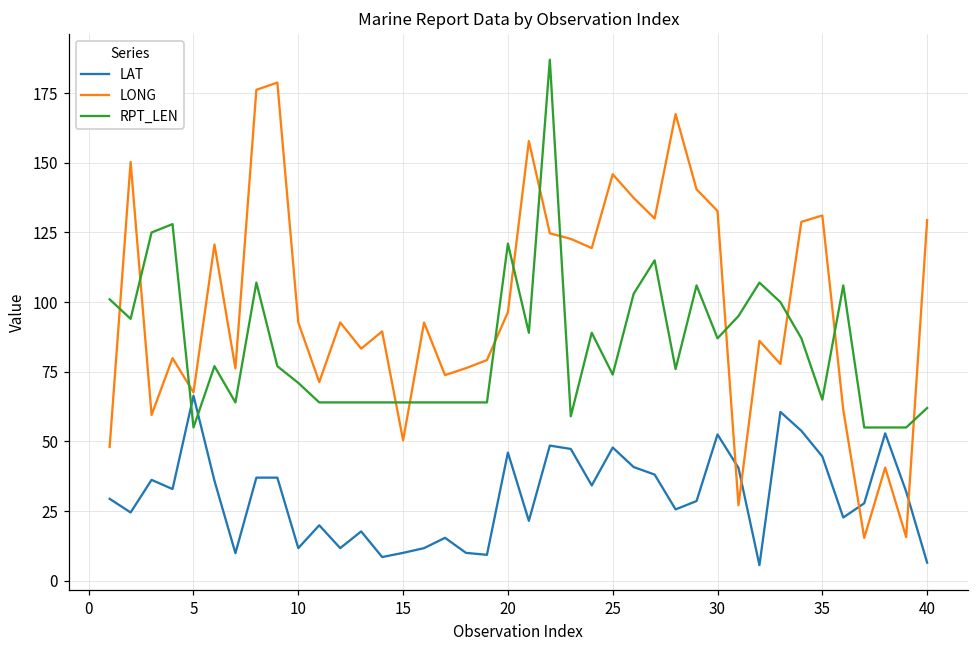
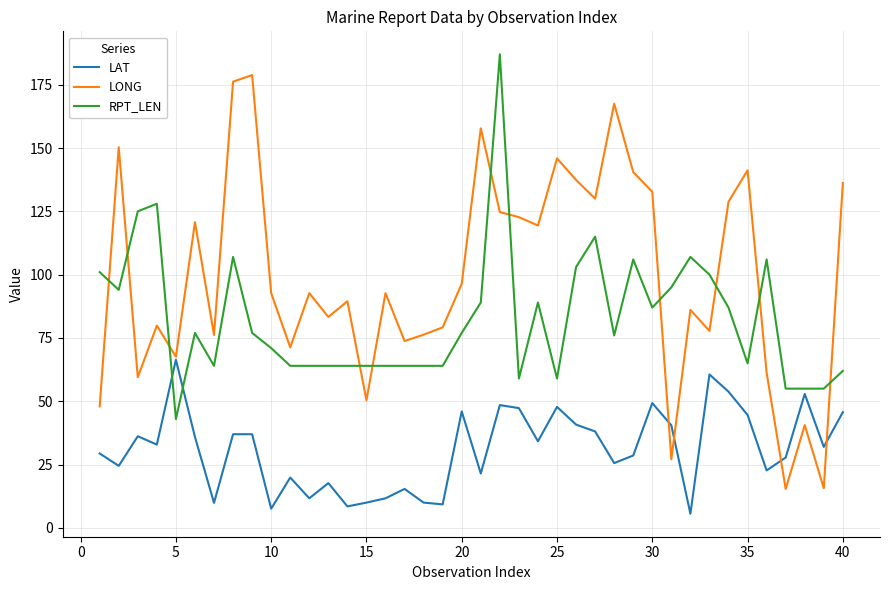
RPT_LEN, 5: 55 -> 43
LAT, 10: 12 -> 8
RPT_LEN, 20: 121 -> 77
RPT_LEN, 25: 74 -> 59
LAT, 30: 53 -> 49
LONG, 35: 131 -> 141
LAT, 40: 7 -> 46
LONG, 40: 129 -> 136
